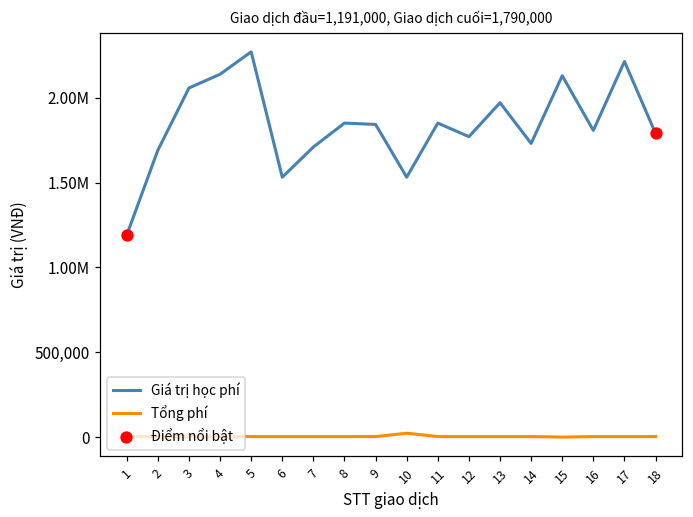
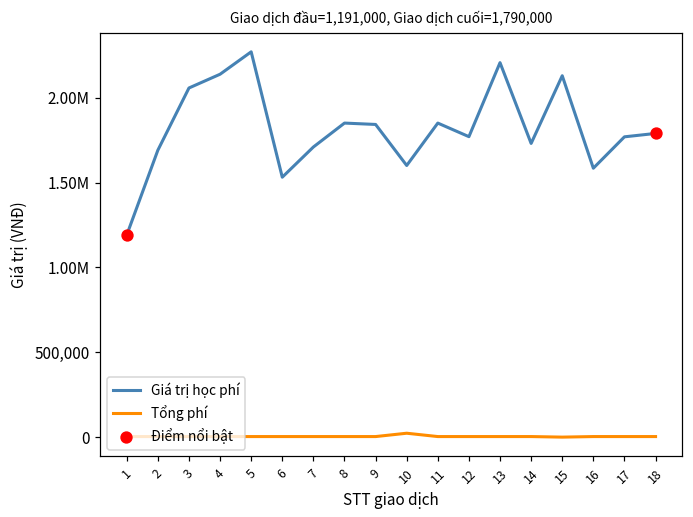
Giá trị học phí, 10: 1,530,000 -> 1,600,000
Giá trị học phí, 13: 1,970,000 -> 2,210,000
Giá trị học phí, 16: 1,810,000 -> 1,590,000
Giá trị học phí, 17: 2,210,000 -> 1,770,000
